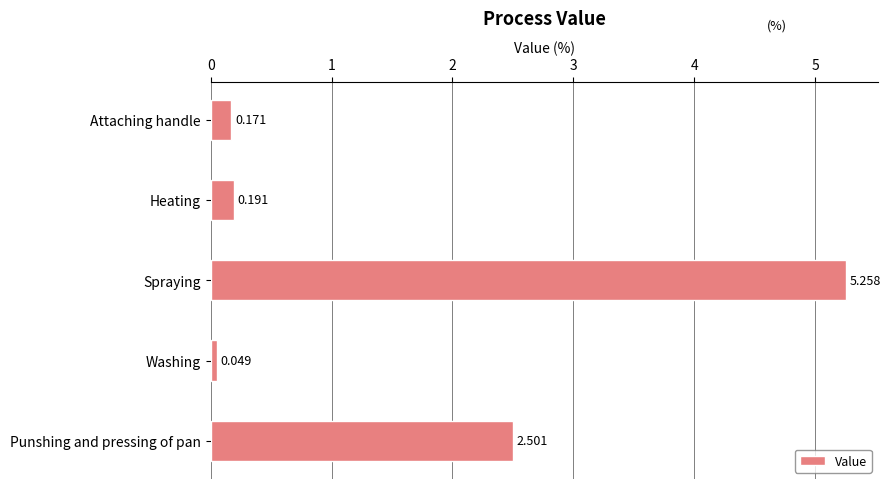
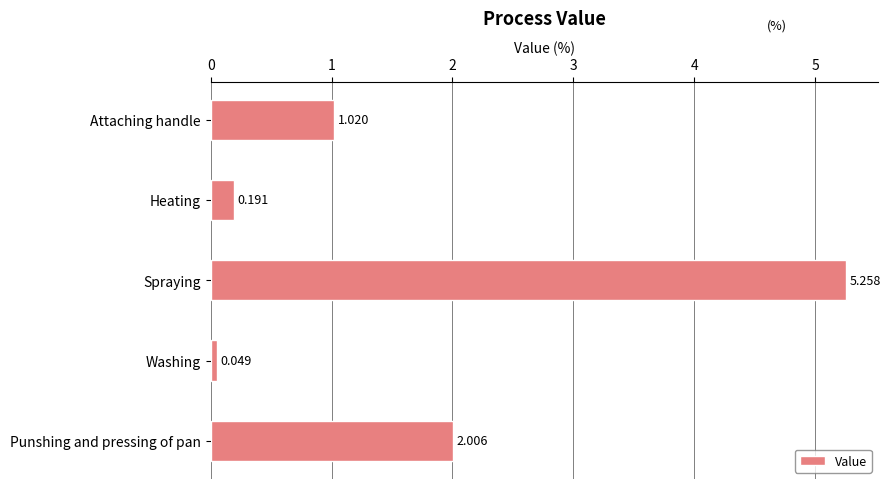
Attaching handle: 0.171 -> 1.020
Punshing and pressing of pan: 2.501 -> 2.006
